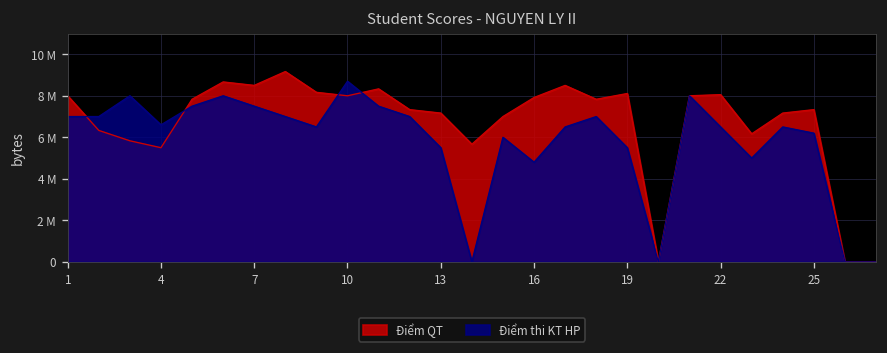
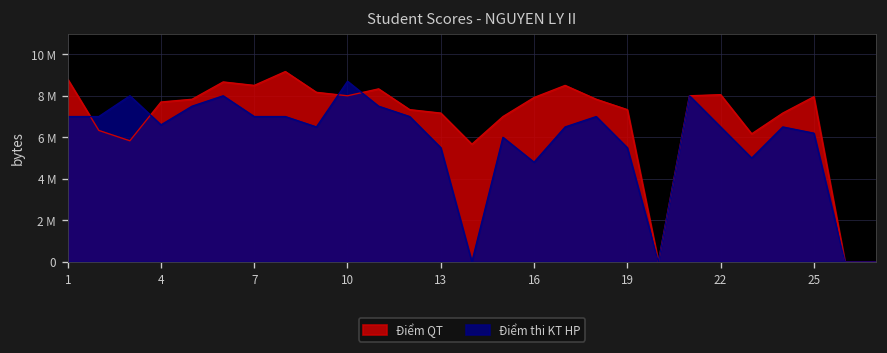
Điểm QT, 1: 8000000 -> 8800000
Điểm QT, 4: 5500000 -> 7700000
Điểm thi KT HP, 7: 7500000 -> 7000000
Điểm QT, 19: 8100000 -> 7300000
Điểm QT, 25: 7300000 -> 8000000
